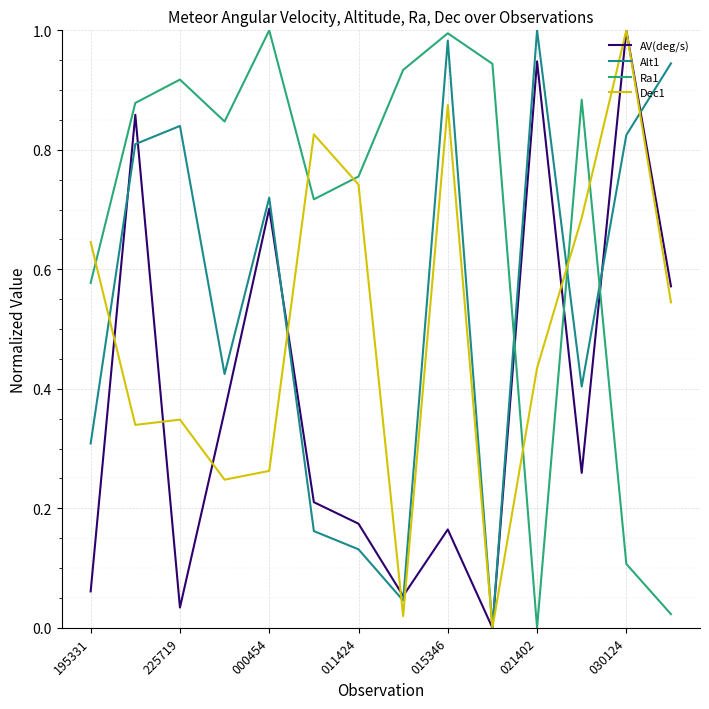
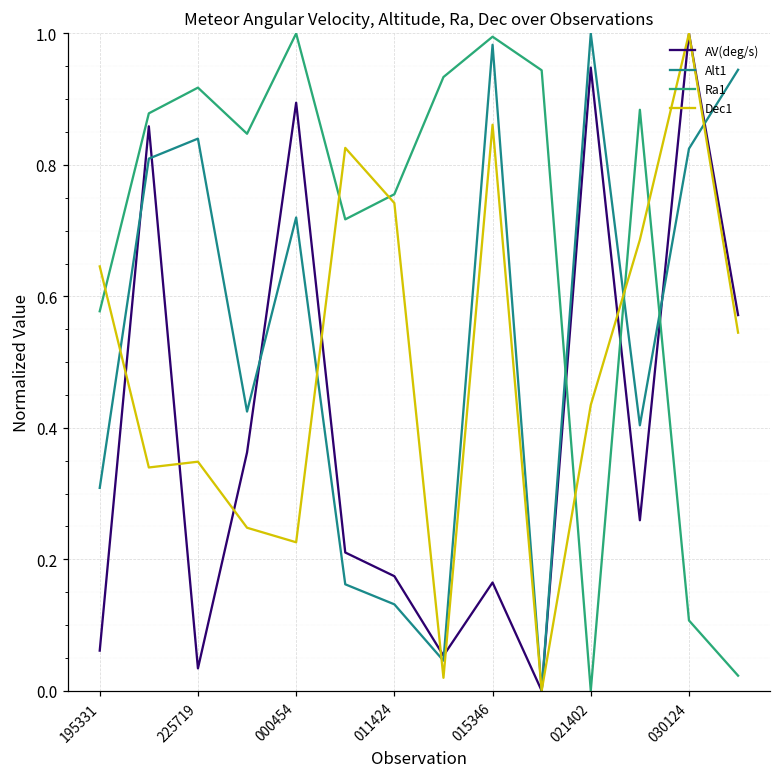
AV(deg/s), 000454: 0.70 -> 0.89
Dec1, 000454: 0.26 -> 0.23
Dec1, 015346: 0.88 -> 0.86
